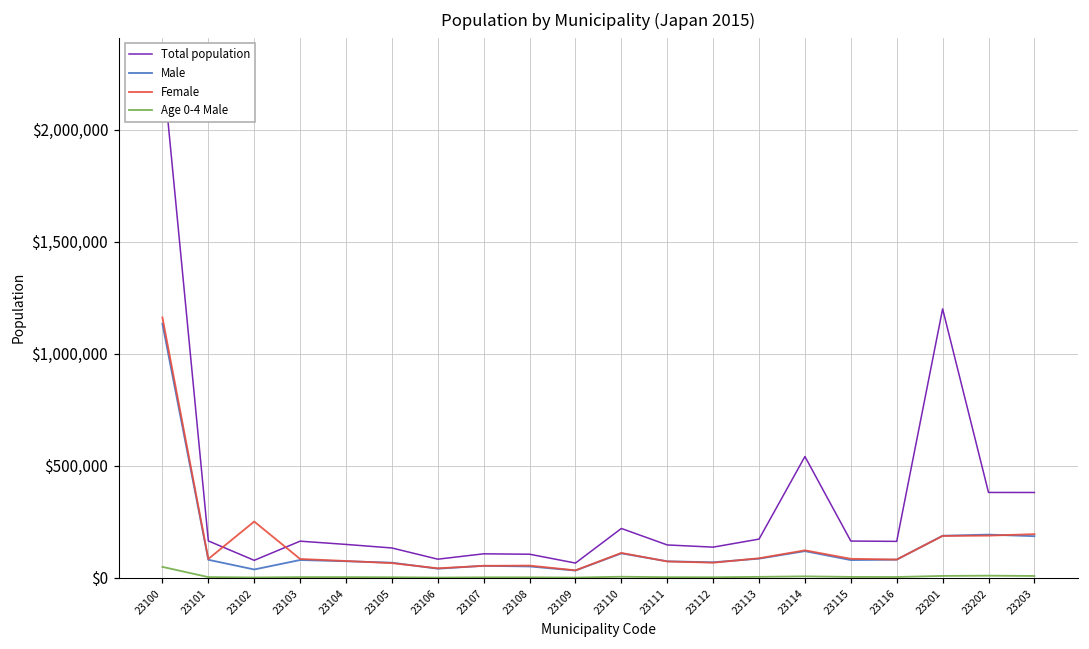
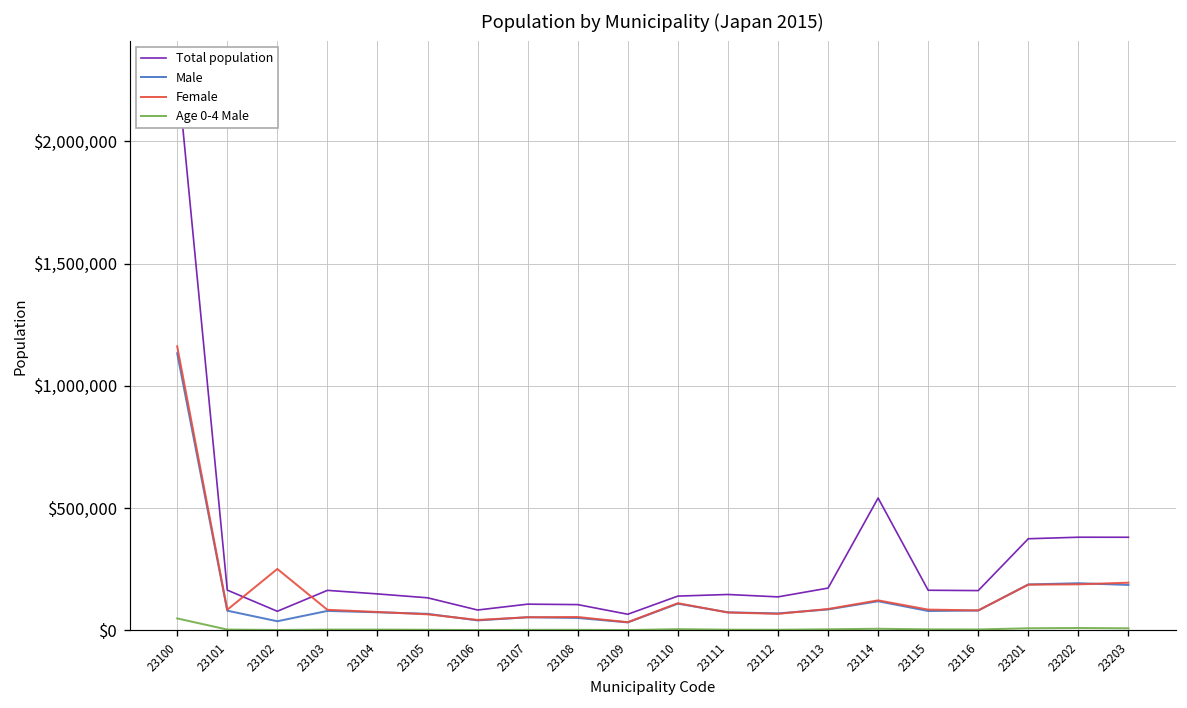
Total population, 23110: $220,000 -> $140,000
Total population, 23201: $1,200,000 -> $370,000
